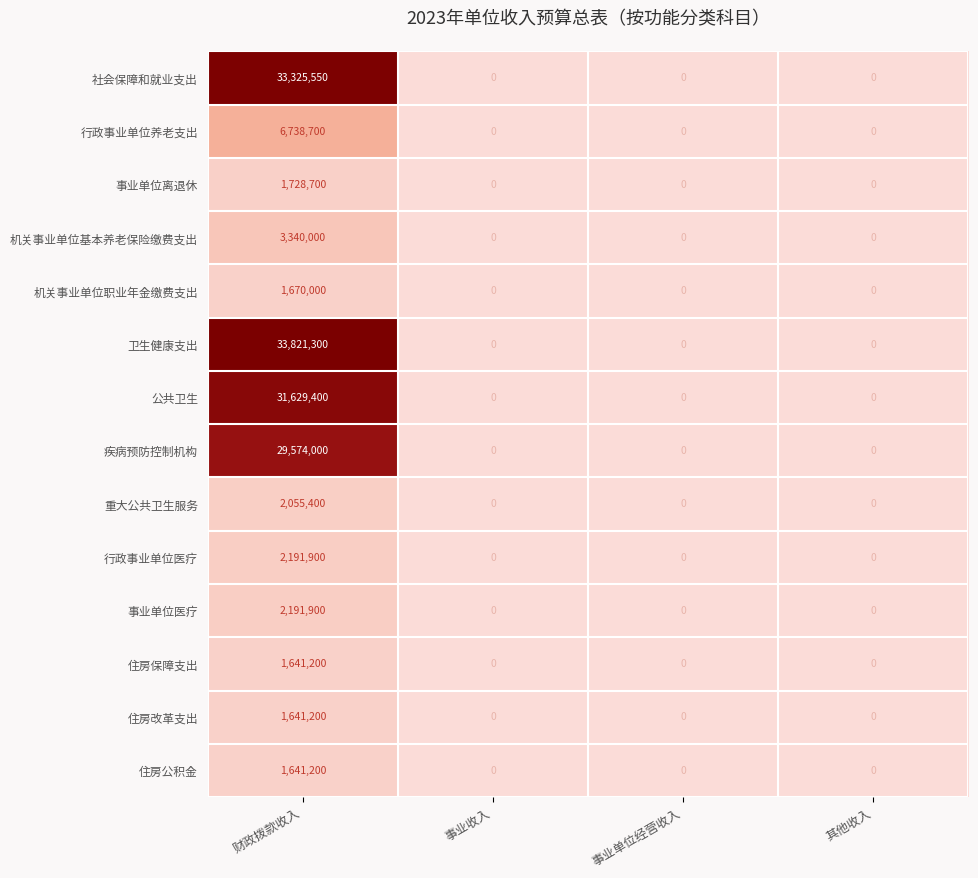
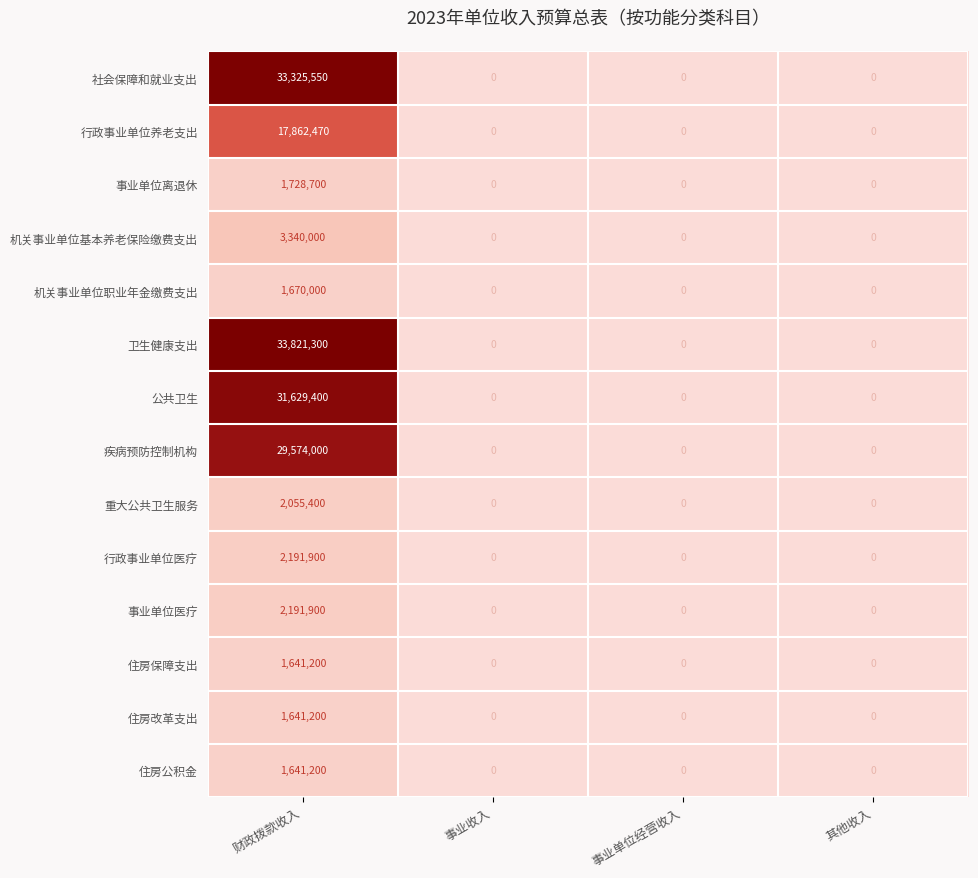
行政事业单位养老支出, 财政拨款收入: 6,738,700 -> 17,862,470
